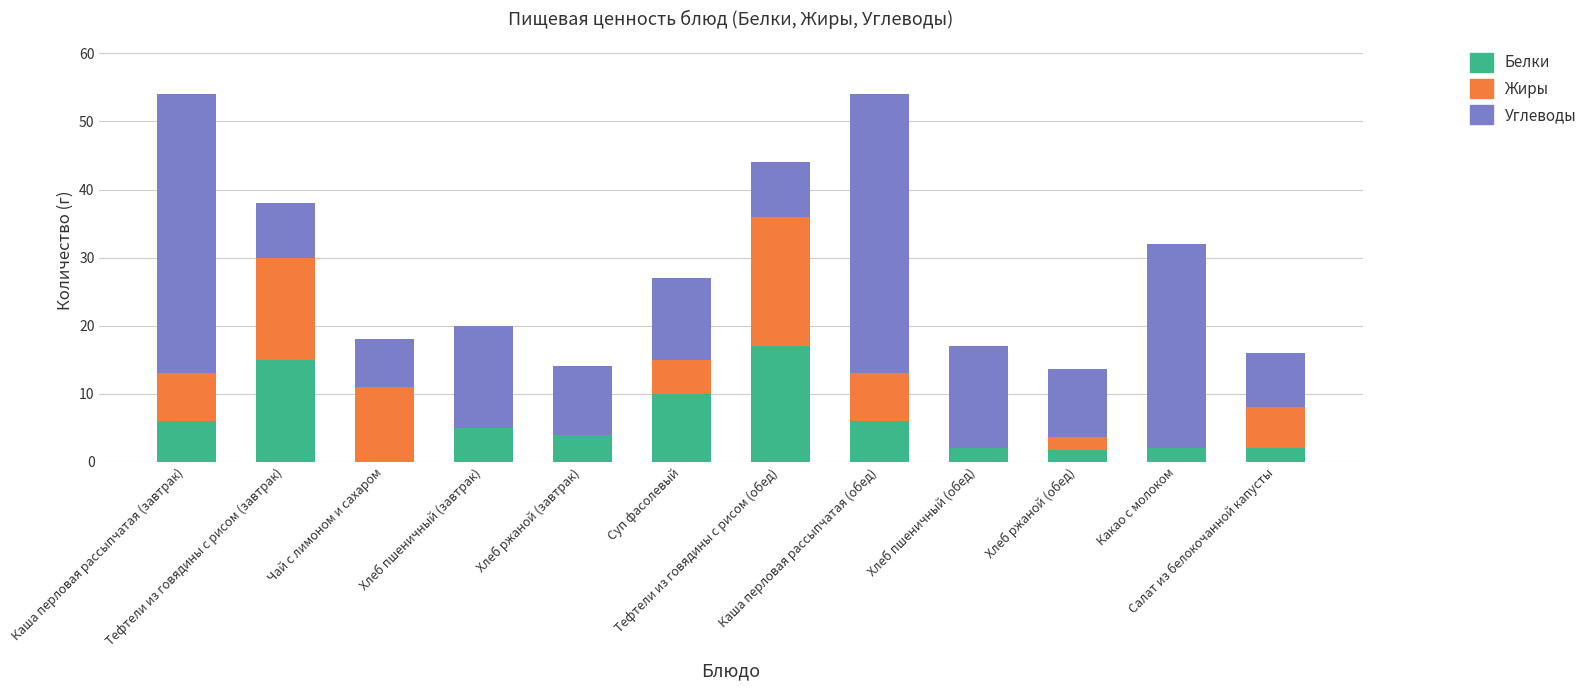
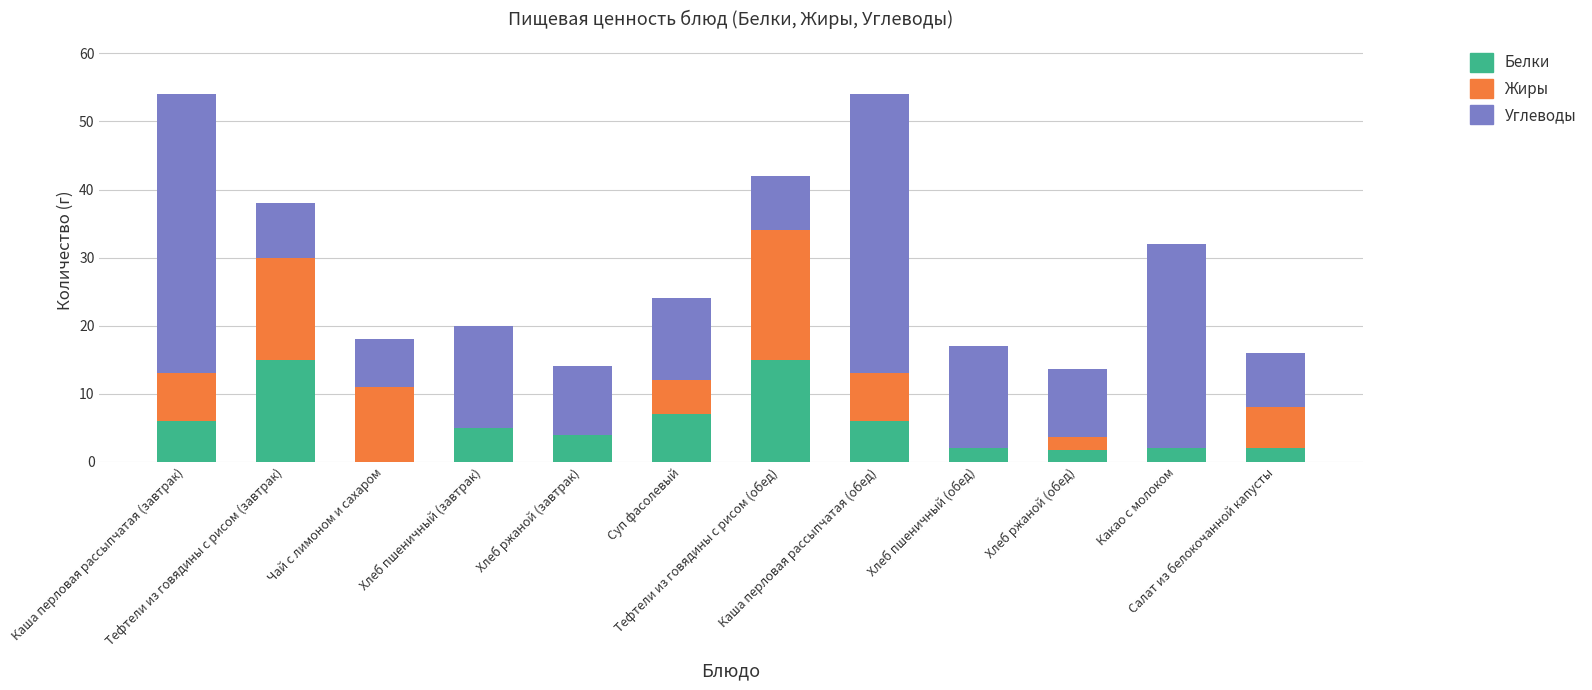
Белки, Суп фасолевый: 10 -> 7
Белки, Тефтели из говядины с рисом (обед): 17 -> 15
